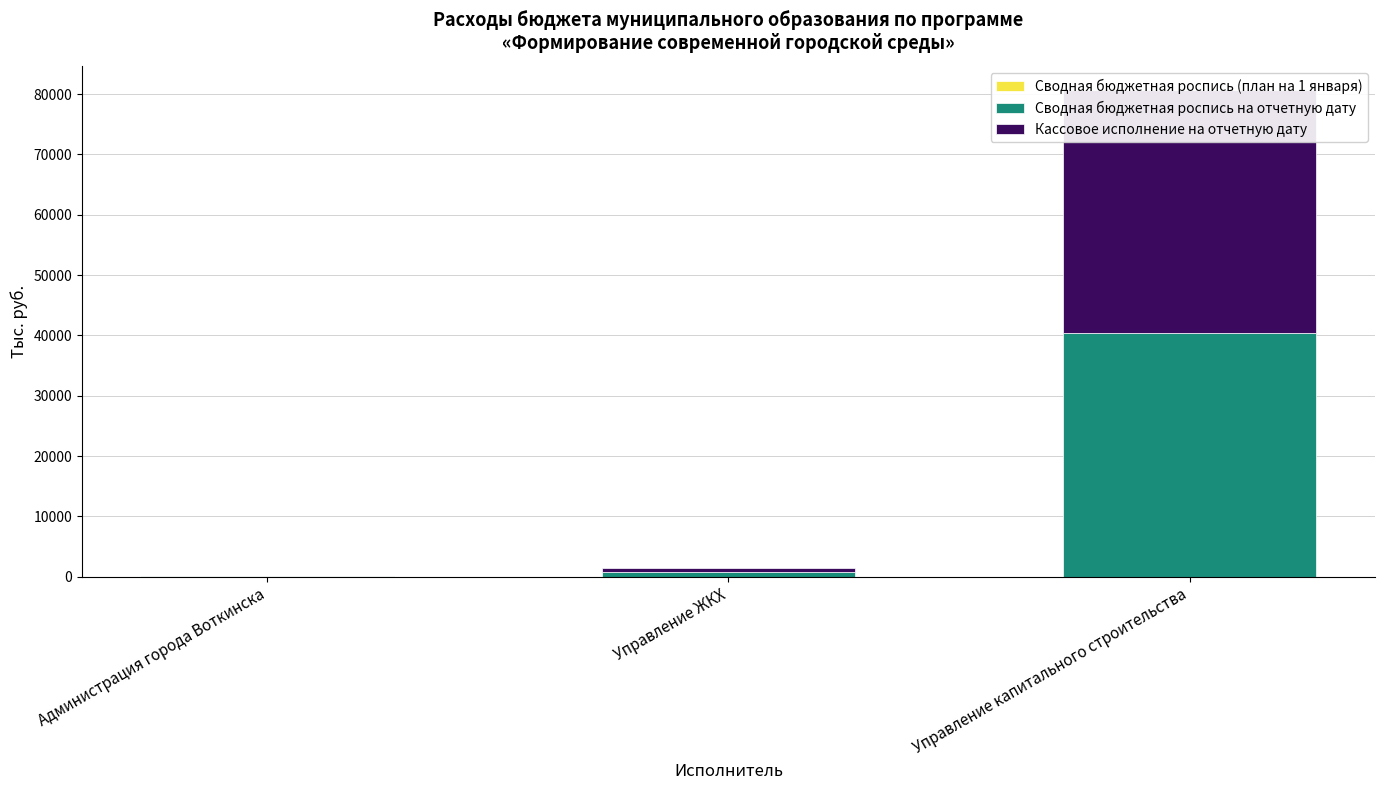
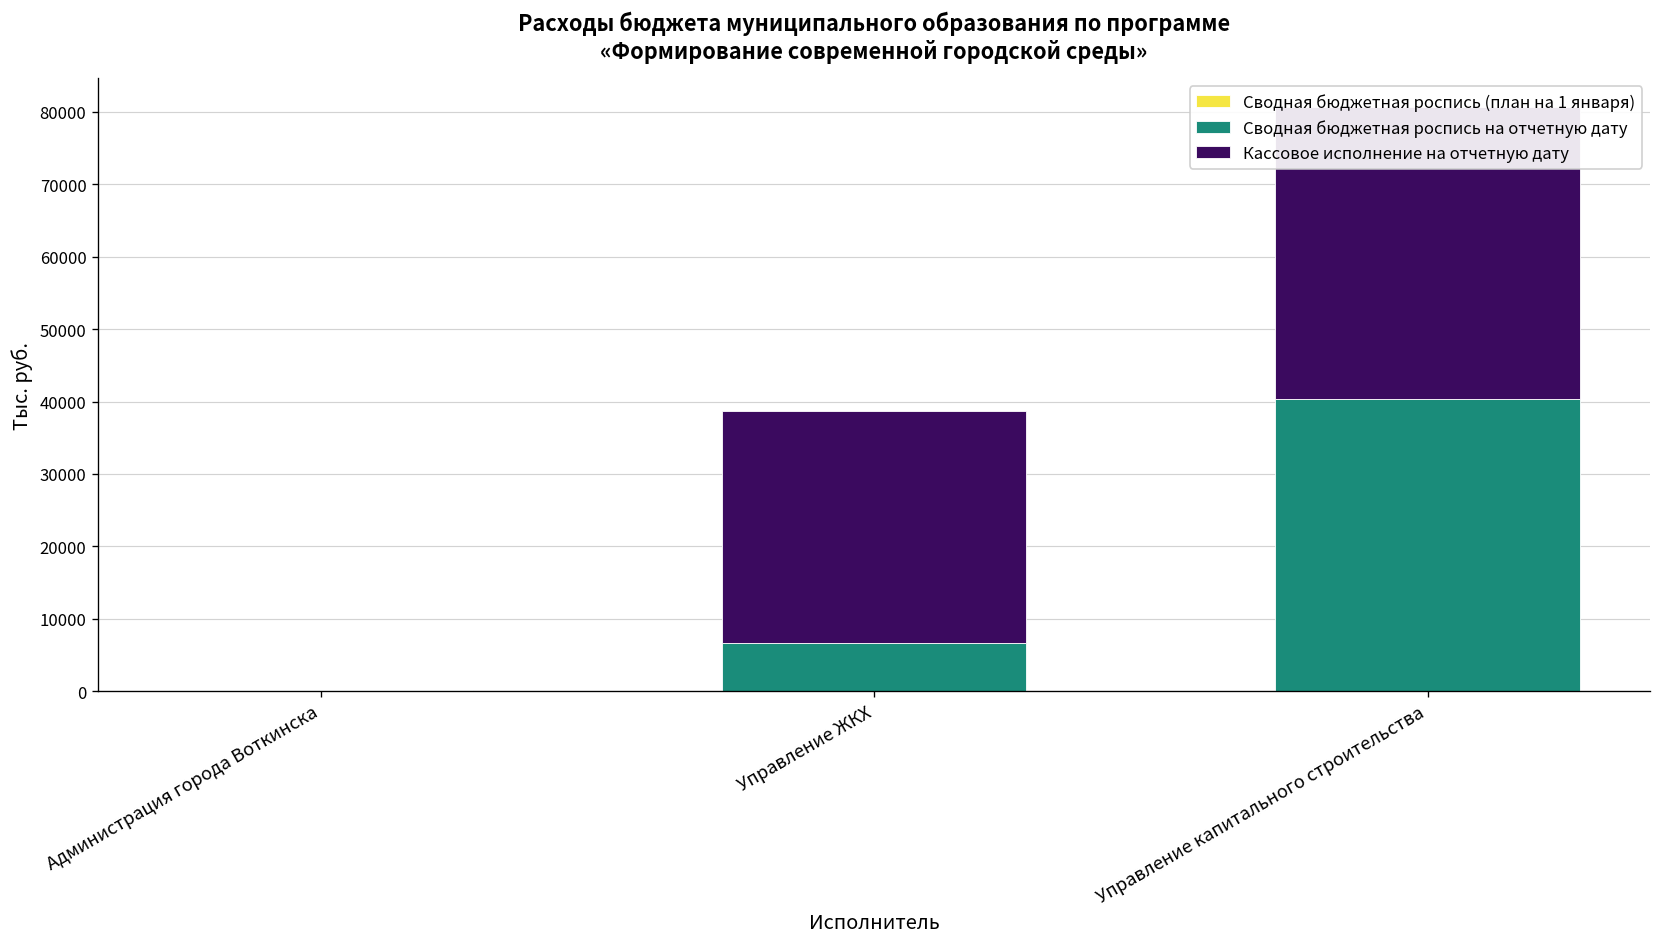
Сводная бюджетная роспись на отчетную дату, Управление ЖКХ: 1000 -> 7000
Кассовое исполнение на отчетную дату, Управление ЖКХ: 1000 -> 32000
